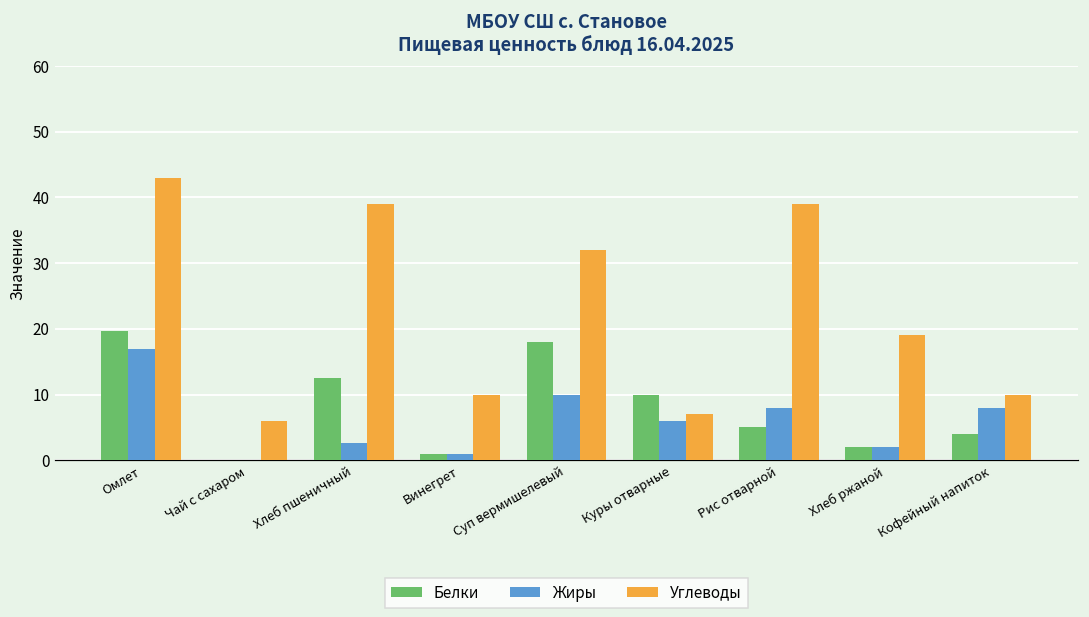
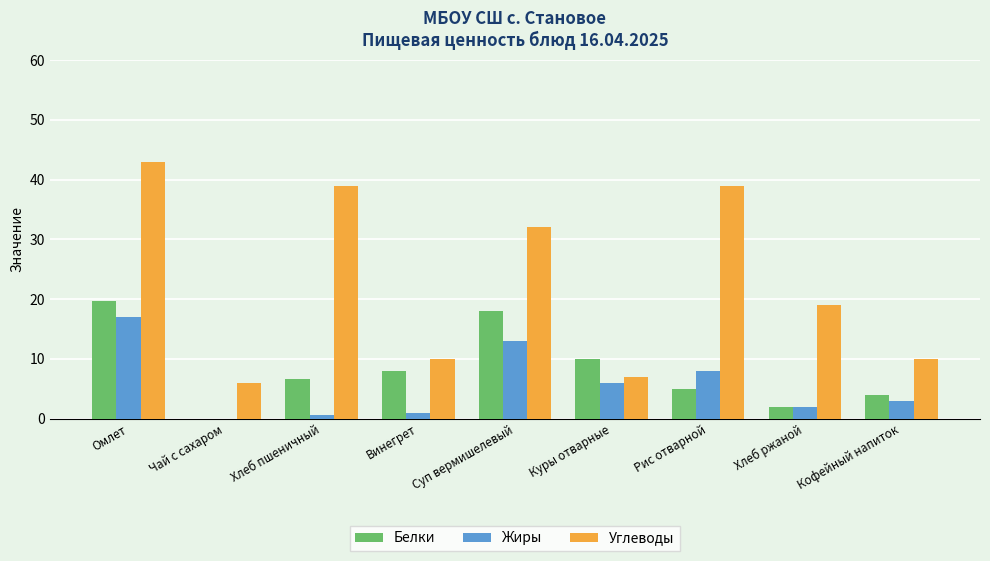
Белки, Хлеб пшеничный: 13 -> 7
Жиры, Хлеб пшеничный: 3 -> 1
Белки, Винегрет: 1 -> 8
Жиры, Суп вермишелевый: 10 -> 13
Жиры, Кофейный напиток: 8 -> 3
